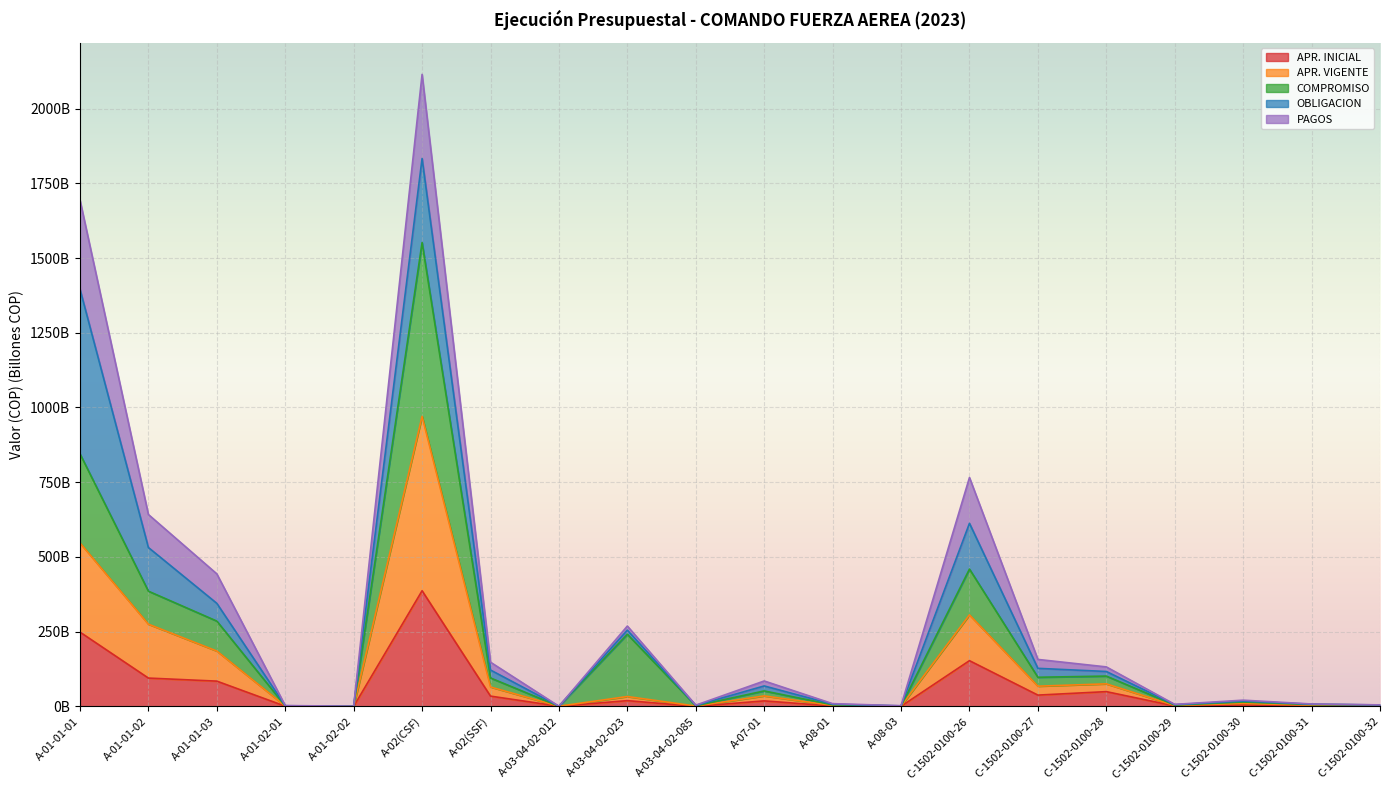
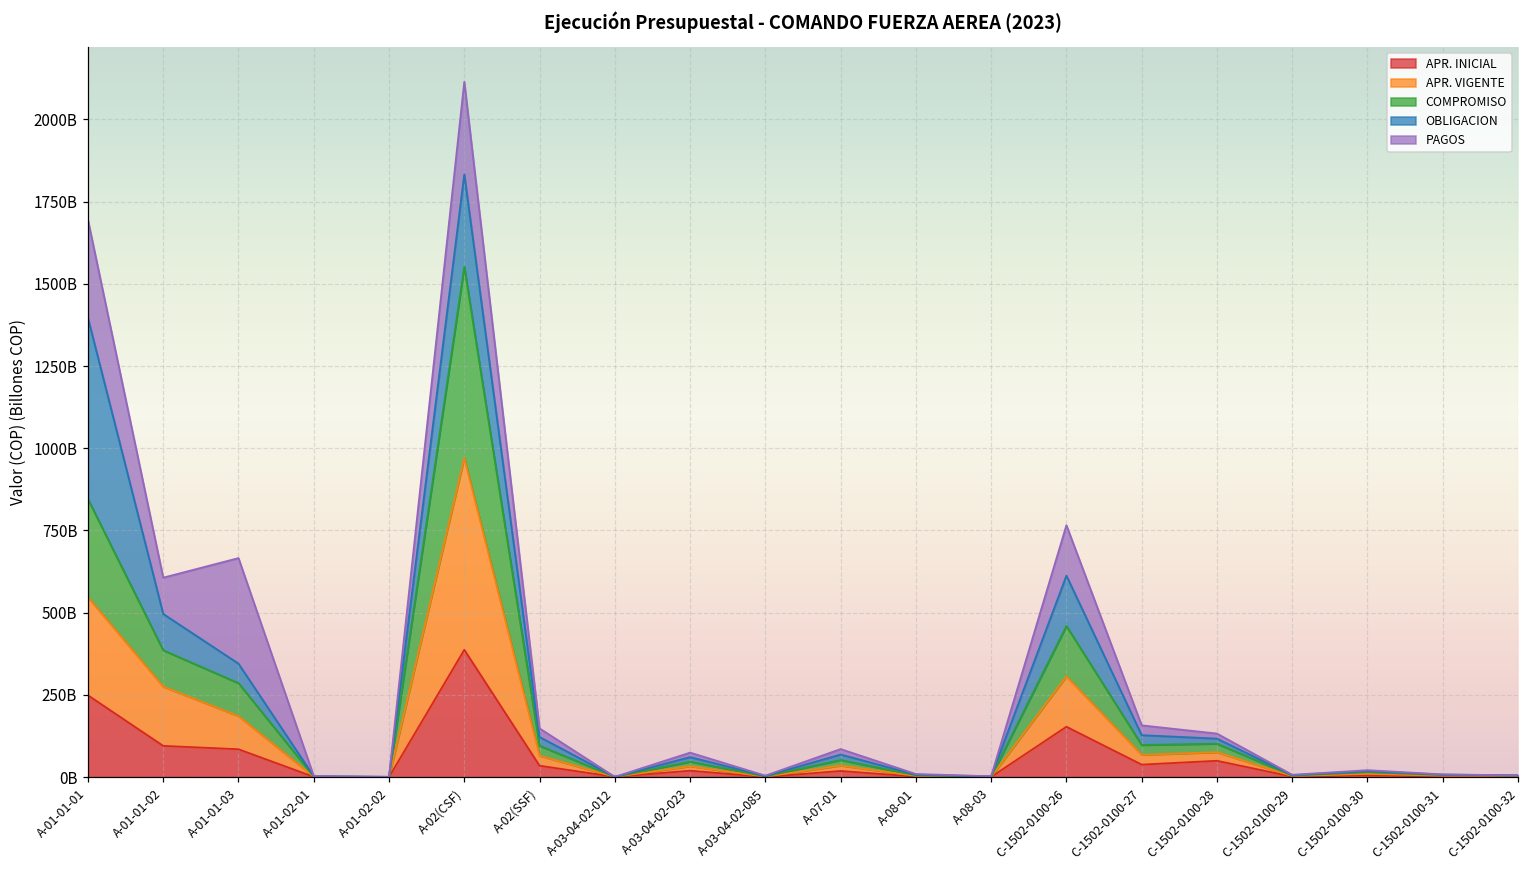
OBLIGACION, A-01-01-02: 150000000000 -> 110000000000
PAGOS, A-01-01-03: 100000000000 -> 320000000000
COMPROMISO, A-03-04-02-023: 210000000000 -> 10000000000
